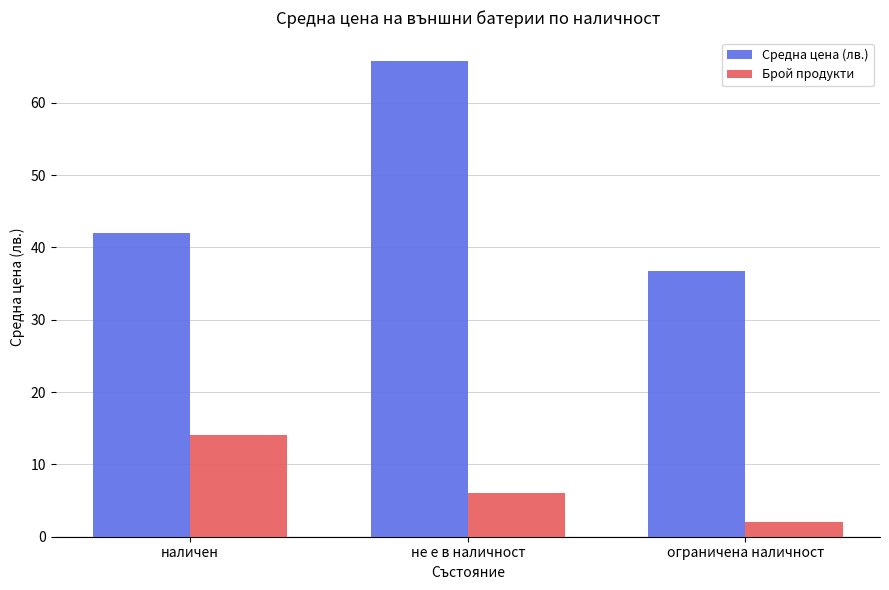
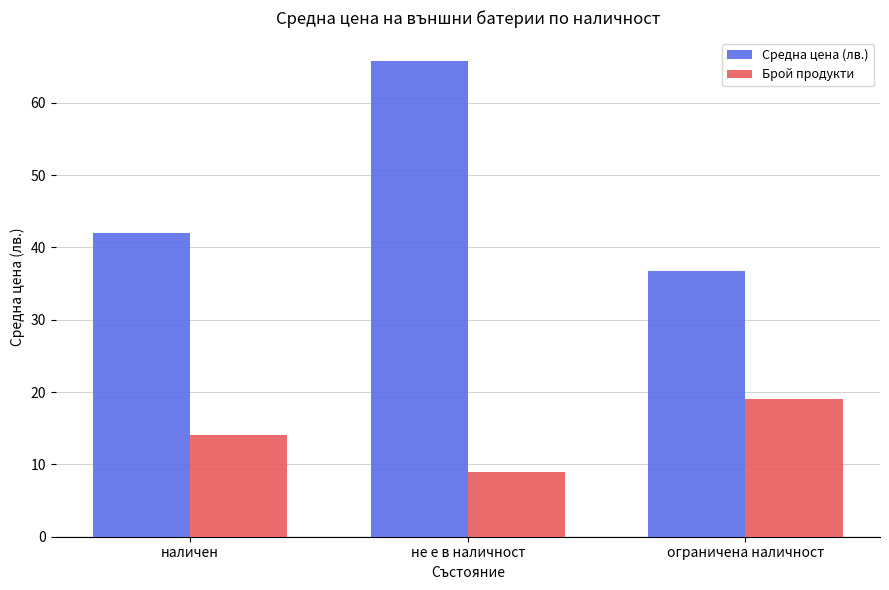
Брой продукти, не е в наличност: 6 -> 9
Брой продукти, ограничена наличност: 2 -> 19
